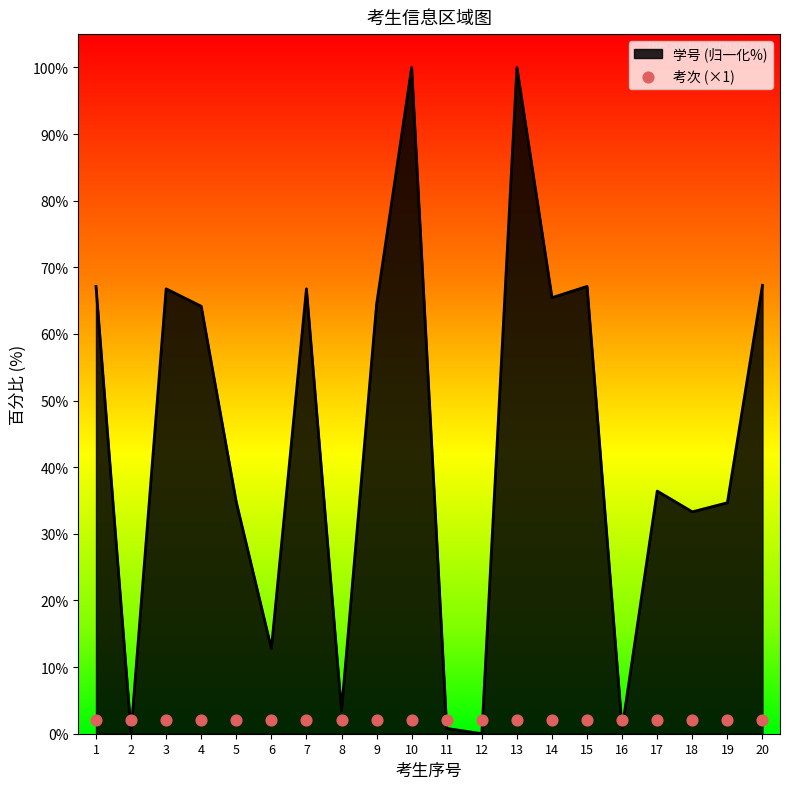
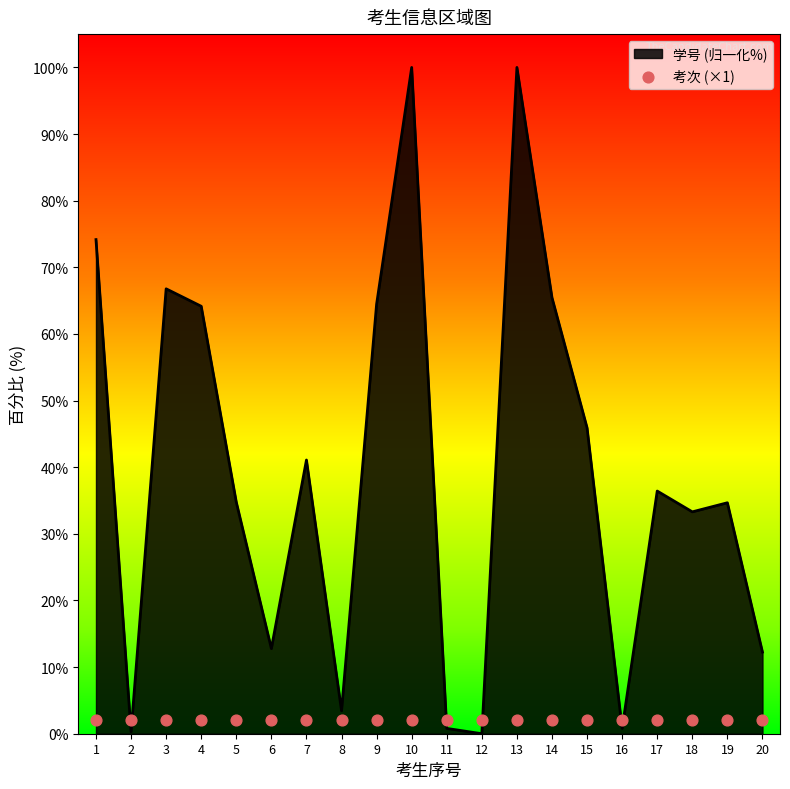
学号 (归一化%), 1: 67% -> 74%
学号 (归一化%), 7: 67% -> 41%
学号 (归一化%), 15: 67% -> 46%
学号 (归一化%), 20: 67% -> 12%
